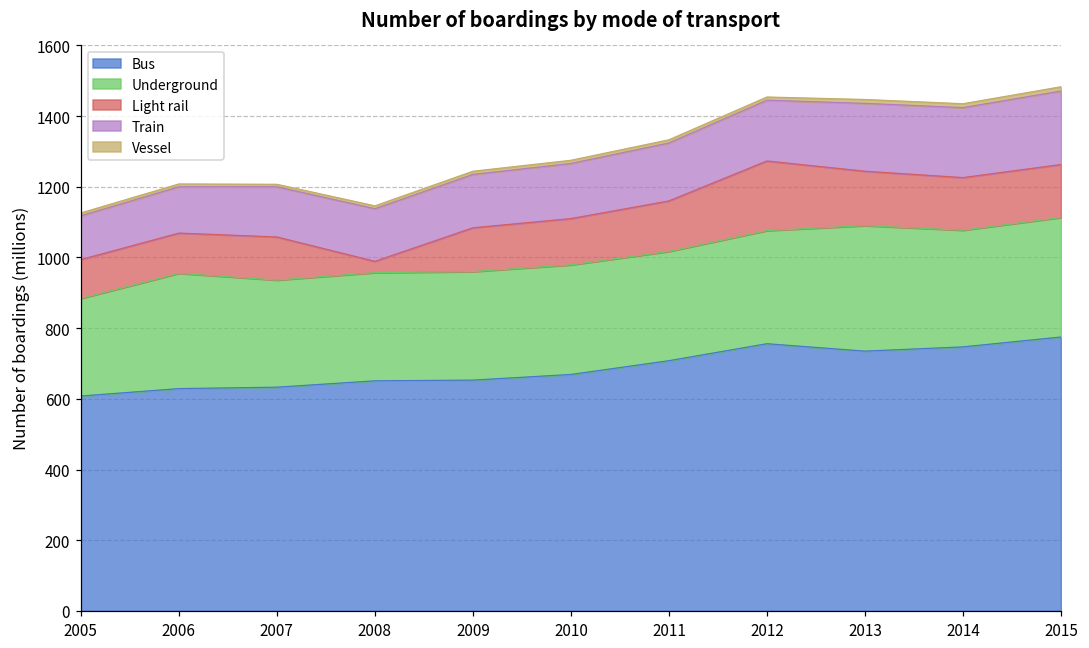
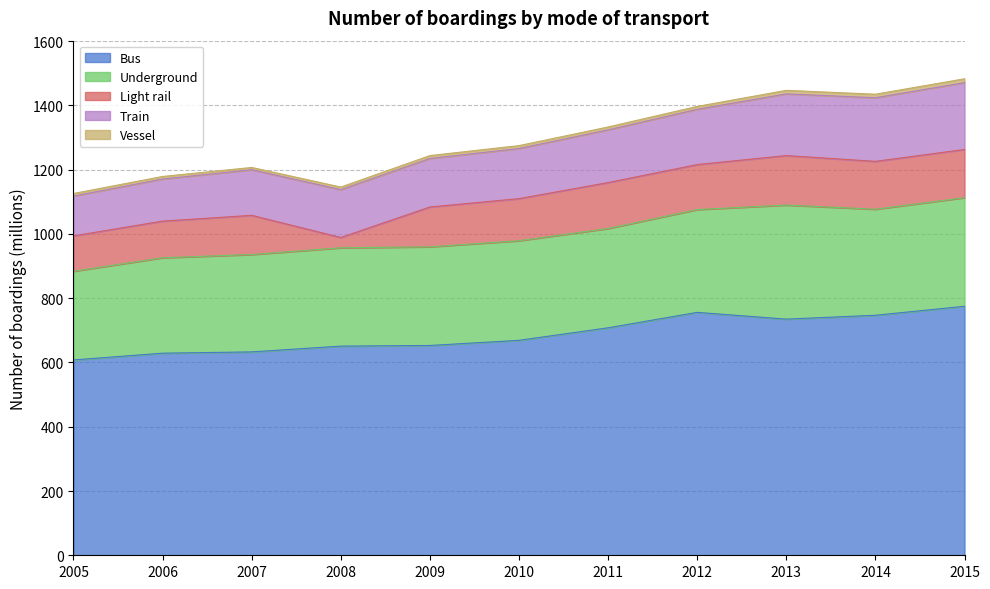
Underground, 2006: 330 -> 300
Light rail, 2012: 200 -> 140
